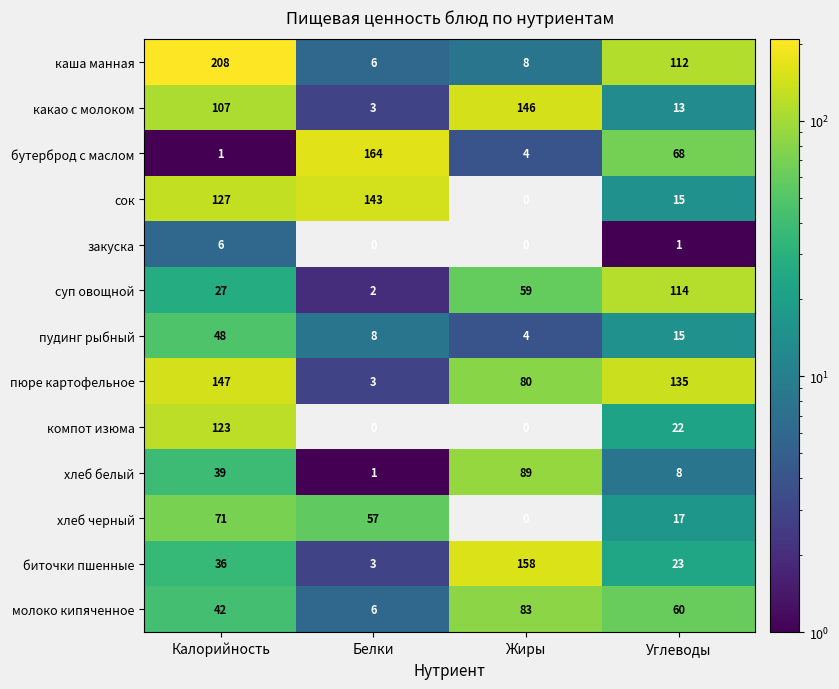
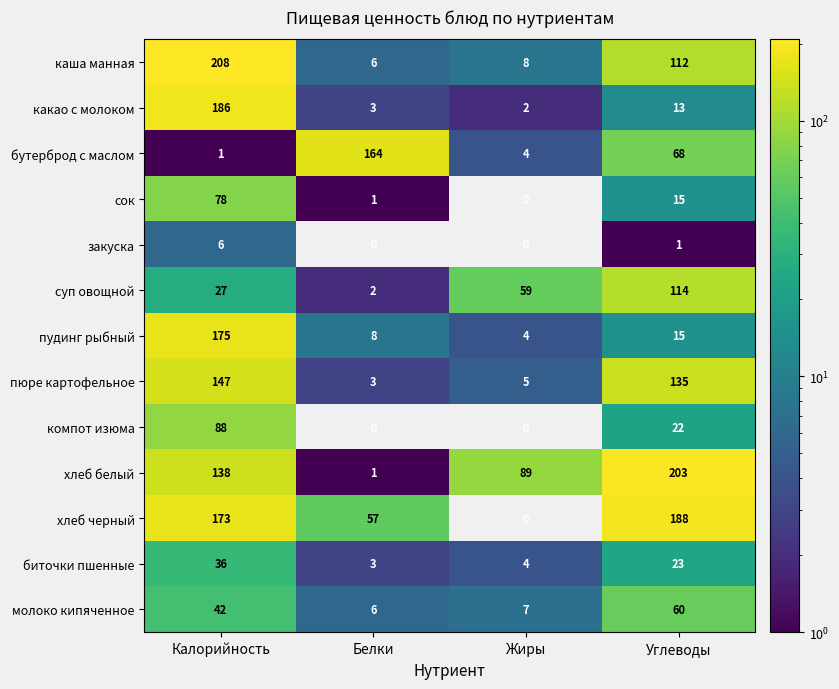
какао с молоком, Калорийность: 107 -> 186
какао с молоком, Жиры: 146 -> 2
сок, Калорийность: 127 -> 78
сок, Белки: 143 -> 1
пудинг рыбный, Калорийность: 48 -> 175
пюре картофельное, Жиры: 80 -> 5
компот изюма, Калорийность: 123 -> 88
хлеб белый, Калорийность: 39 -> 138
хлеб белый, Углеводы: 8 -> 203
хлеб черный, Калорийность: 71 -> 173
хлеб черный, Углеводы: 17 -> 188
биточки пшенные, Жиры: 158 -> 4
молоко кипяченное, Жиры: 83 -> 7
